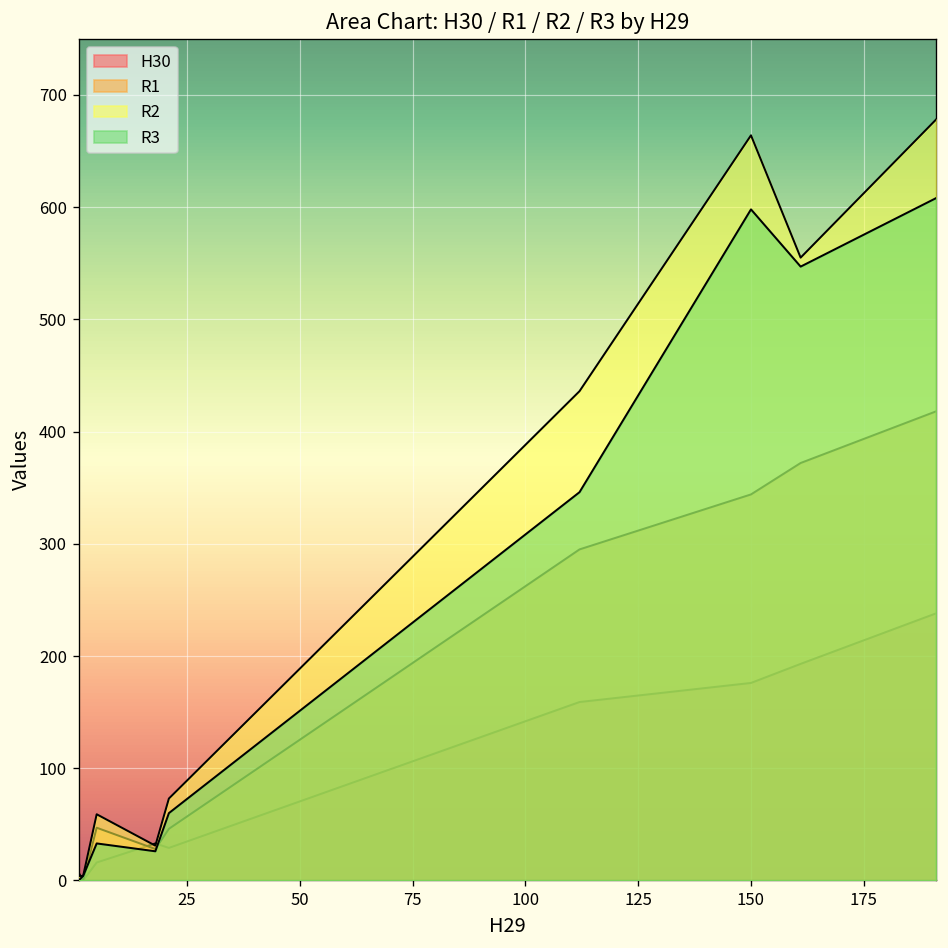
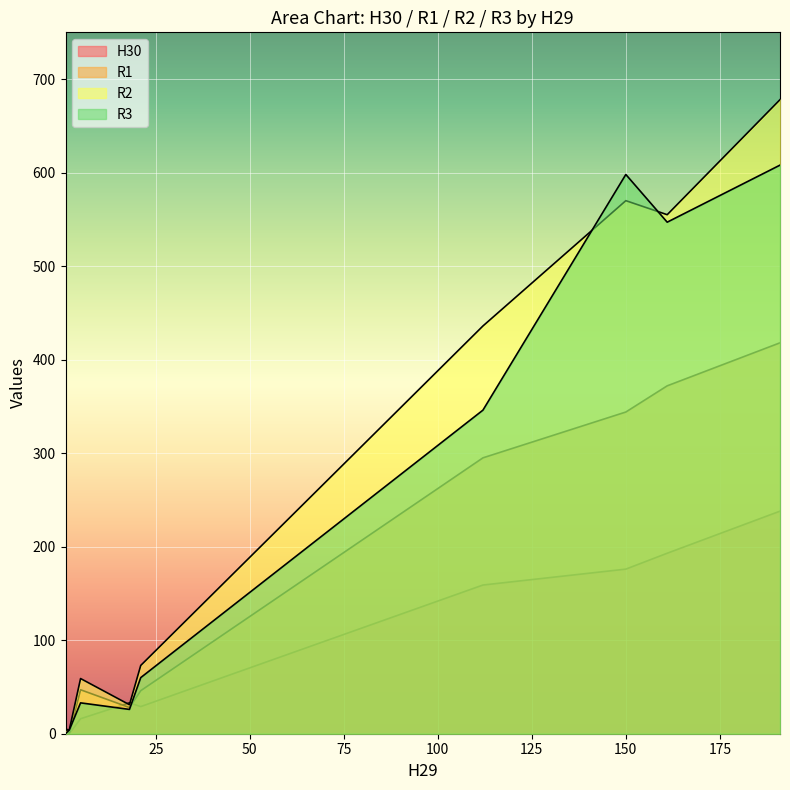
R2, 150: 660 -> 570
